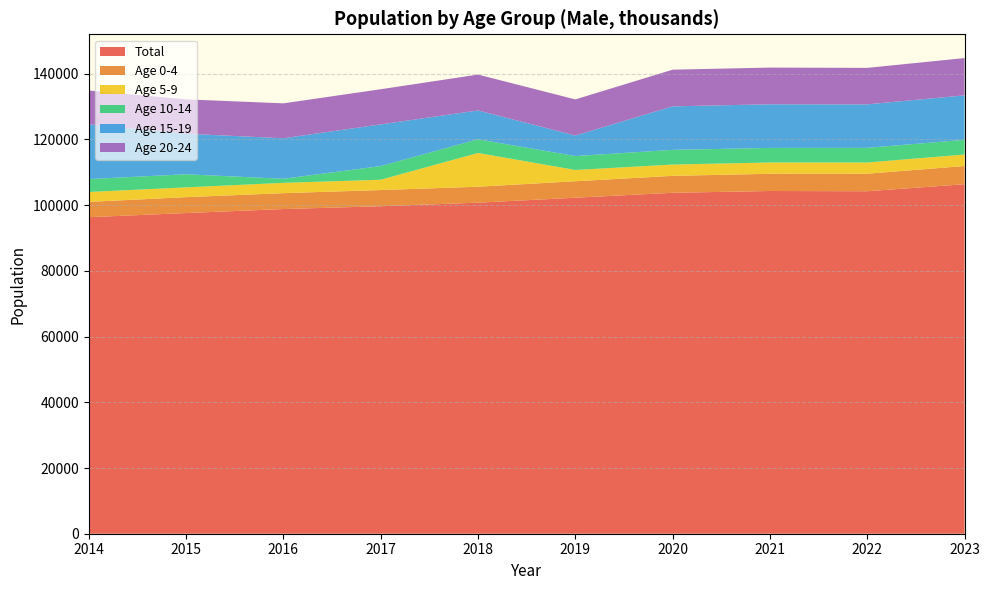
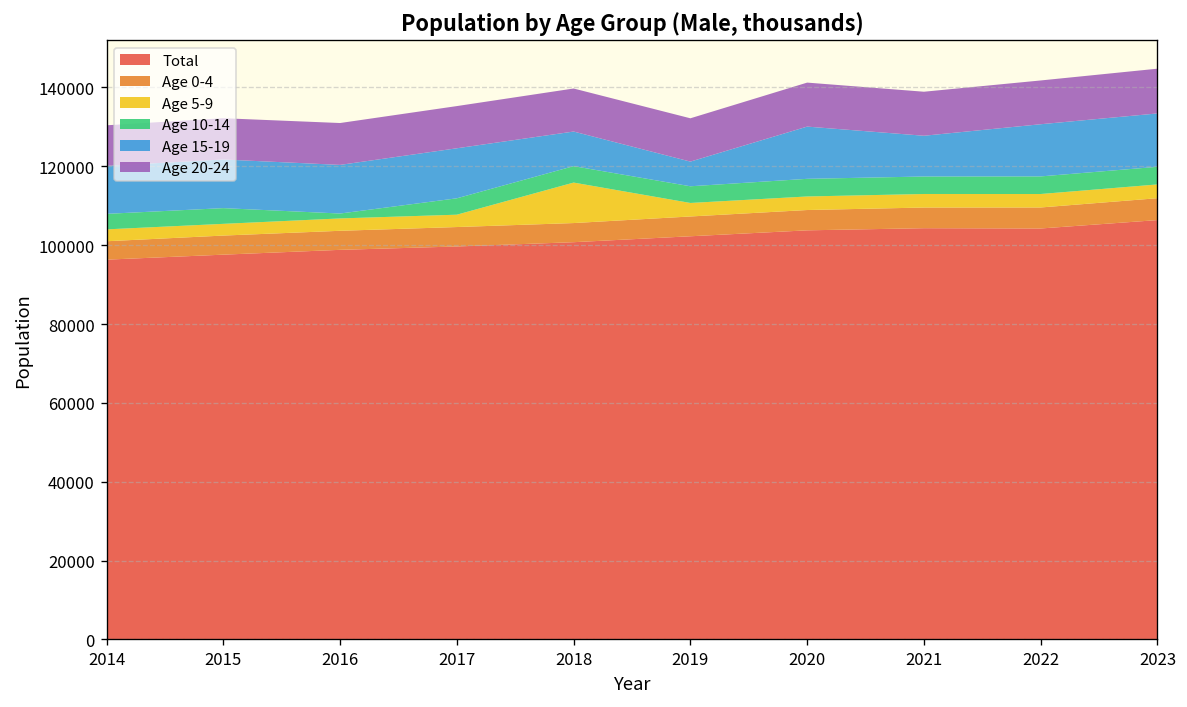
Age 15-19, 2014: 17000 -> 12000
Age 15-19, 2021: 13000 -> 10000
